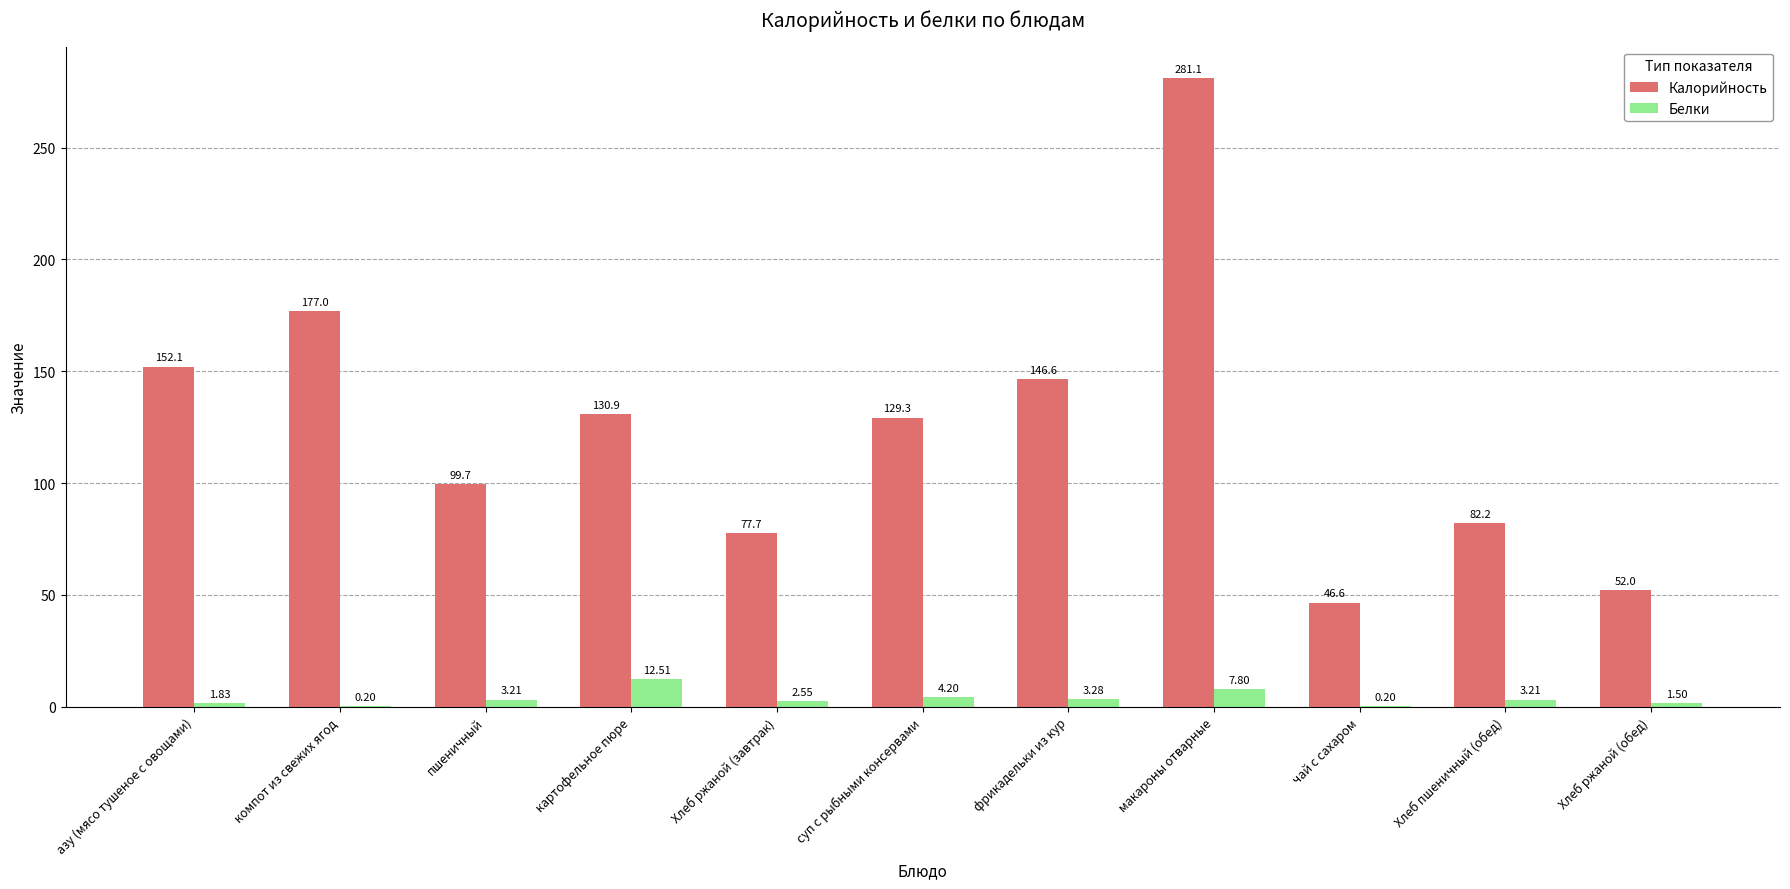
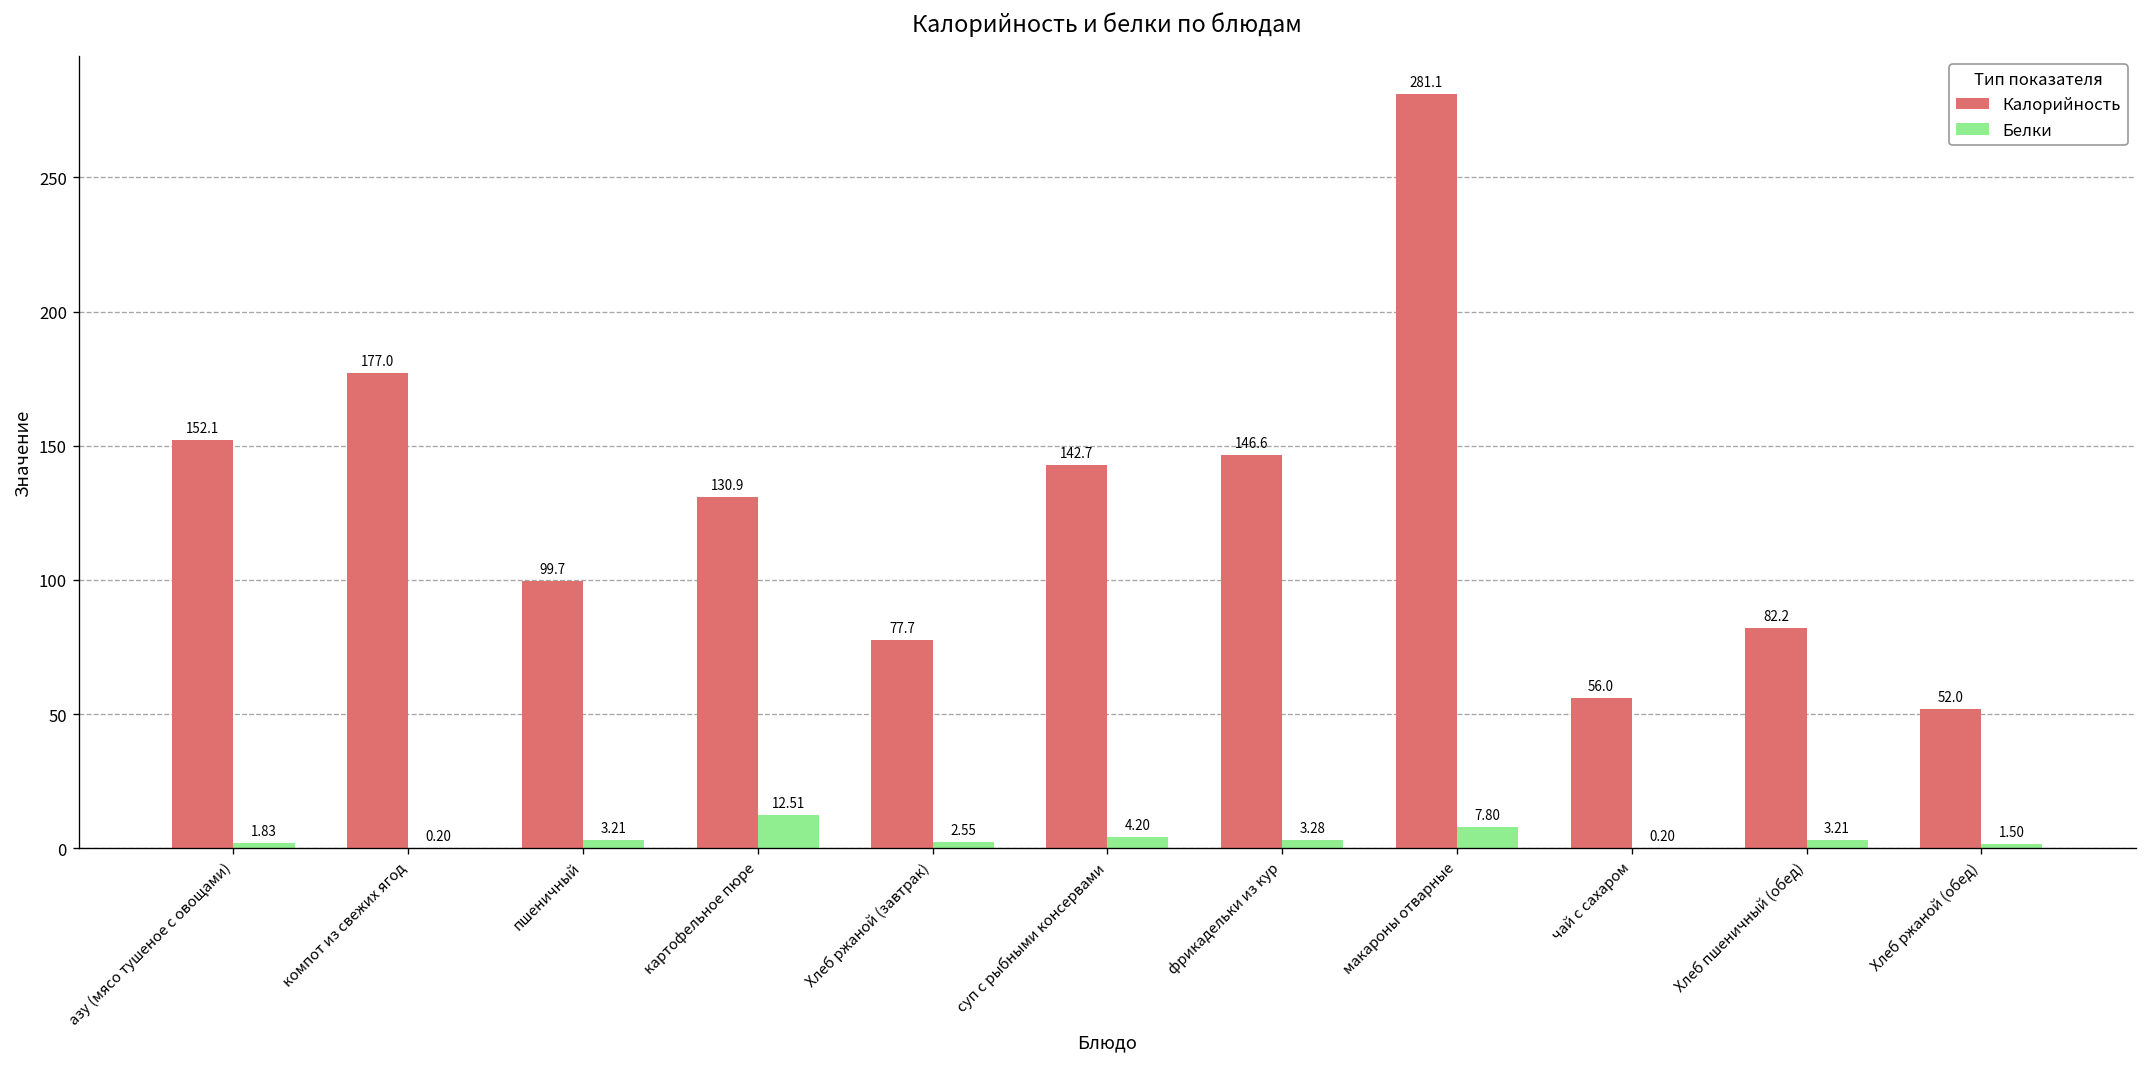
Калорийность, суп с рыбными консервами: 129.3 -> 142.7
Калорийность, чай с сахаром: 46.6 -> 56.0
